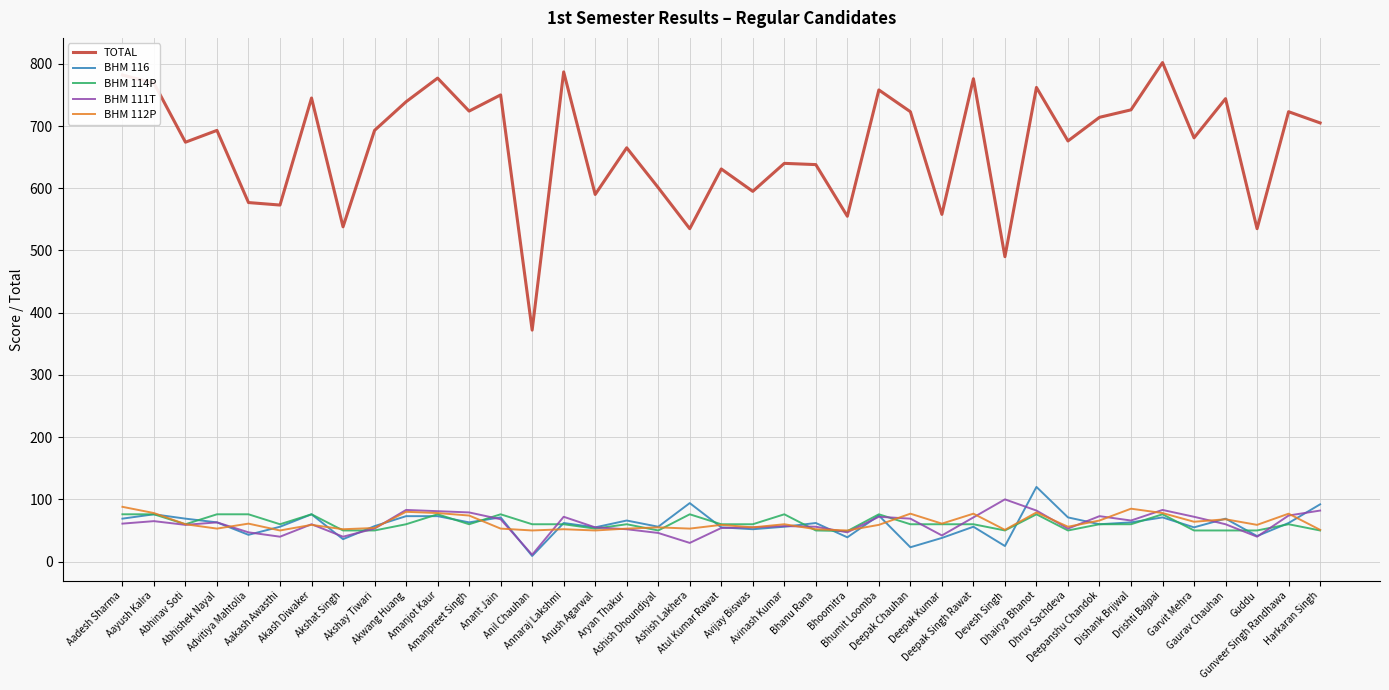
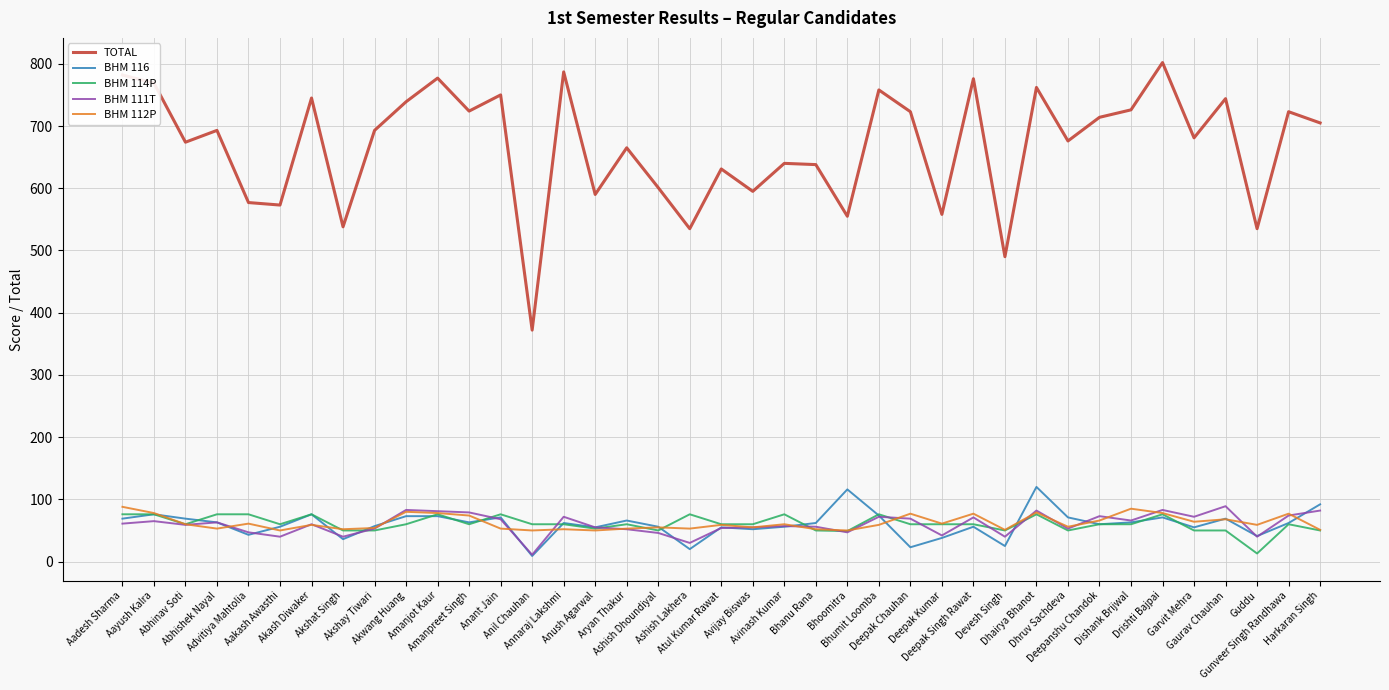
BHM 116, Ashish Lakhera: 90 -> 20
BHM 116, Bhoomitra: 40 -> 120
BHM 111T, Devesh Singh: 100 -> 40
BHM 111T, Gaurav Chauhan: 60 -> 90
BHM 114P, Guddu: 50 -> 10
